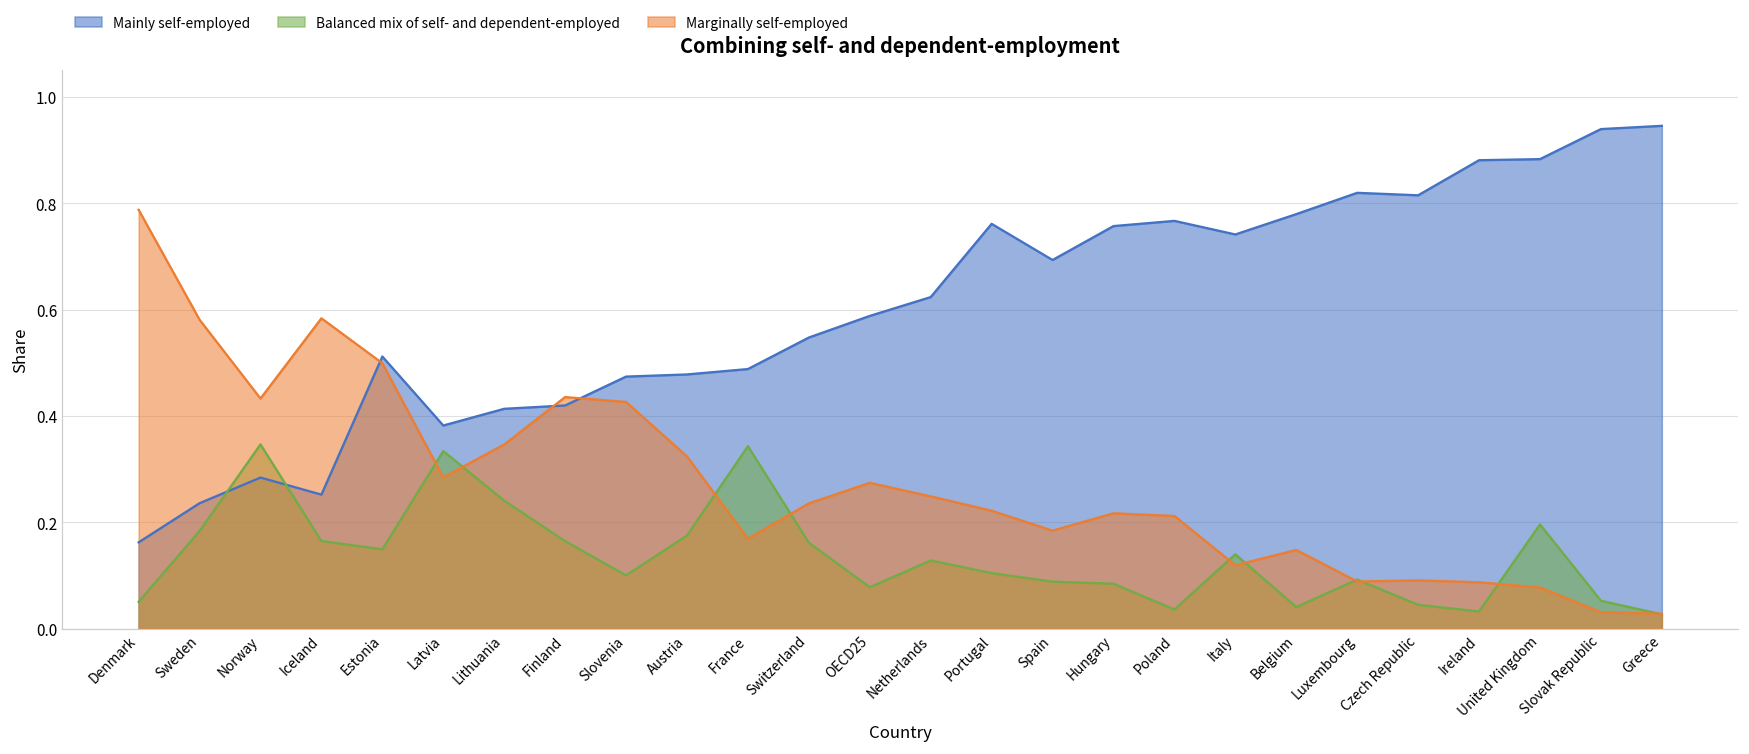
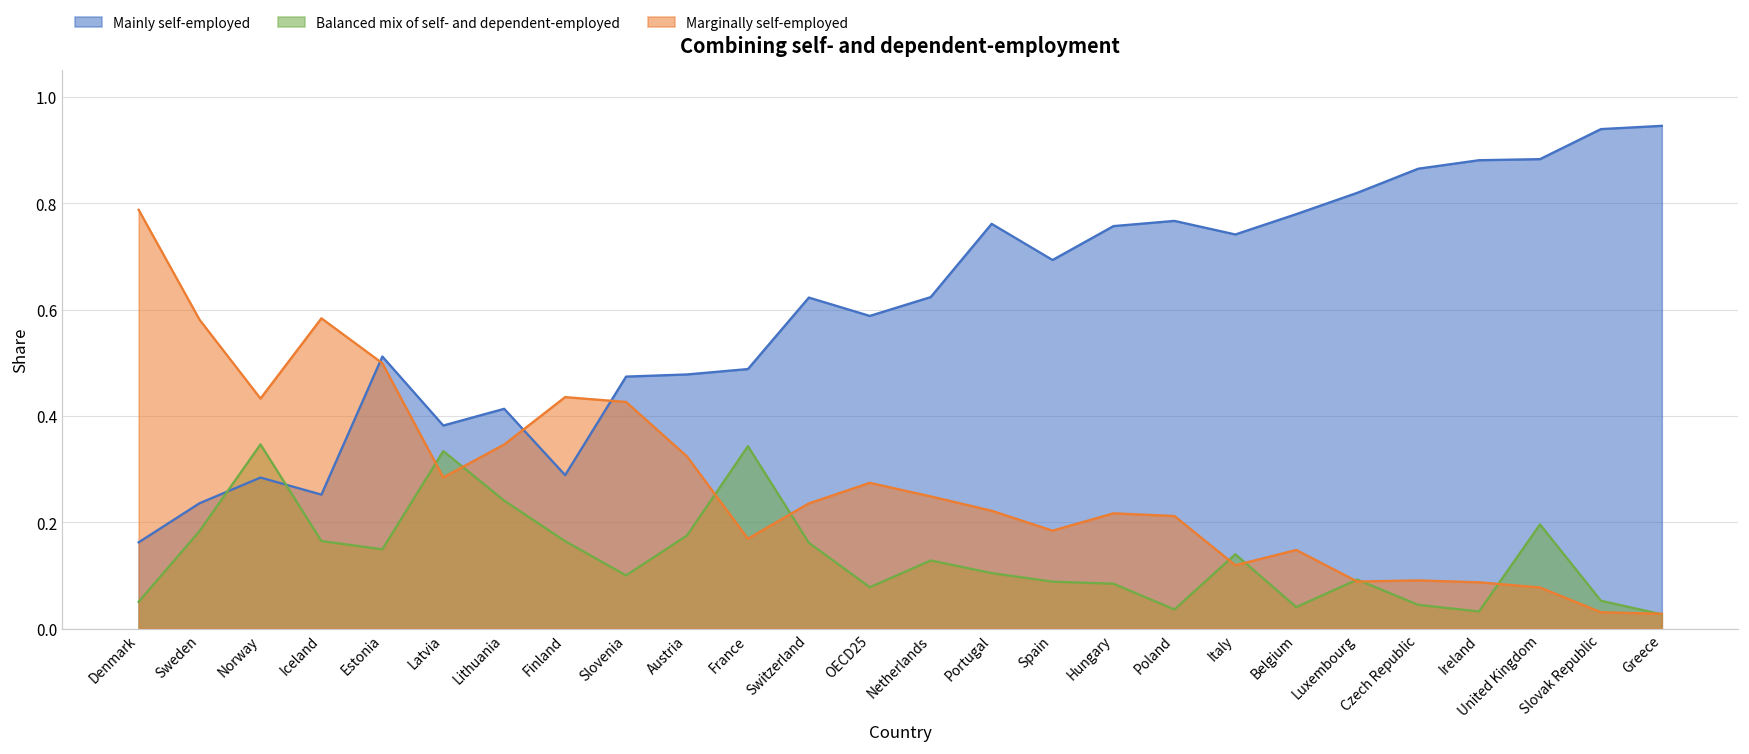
Mainly self-employed, Finland: 0.42 -> 0.29
Mainly self-employed, Switzerland: 0.55 -> 0.62
Mainly self-employed, Czech Republic: 0.81 -> 0.86
